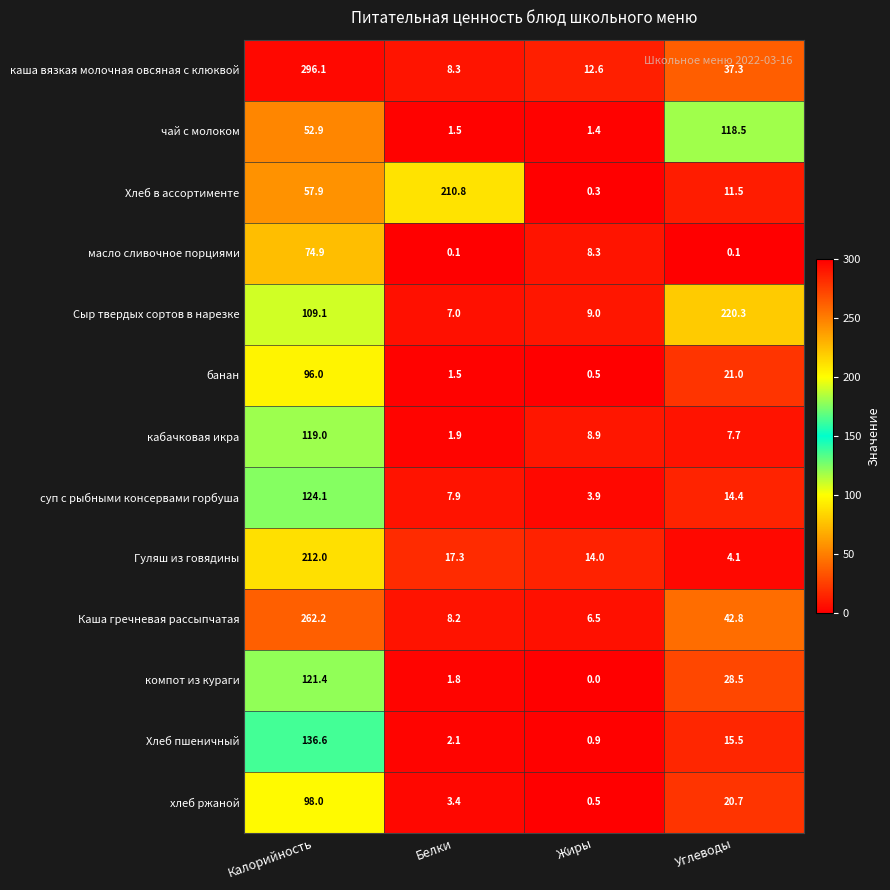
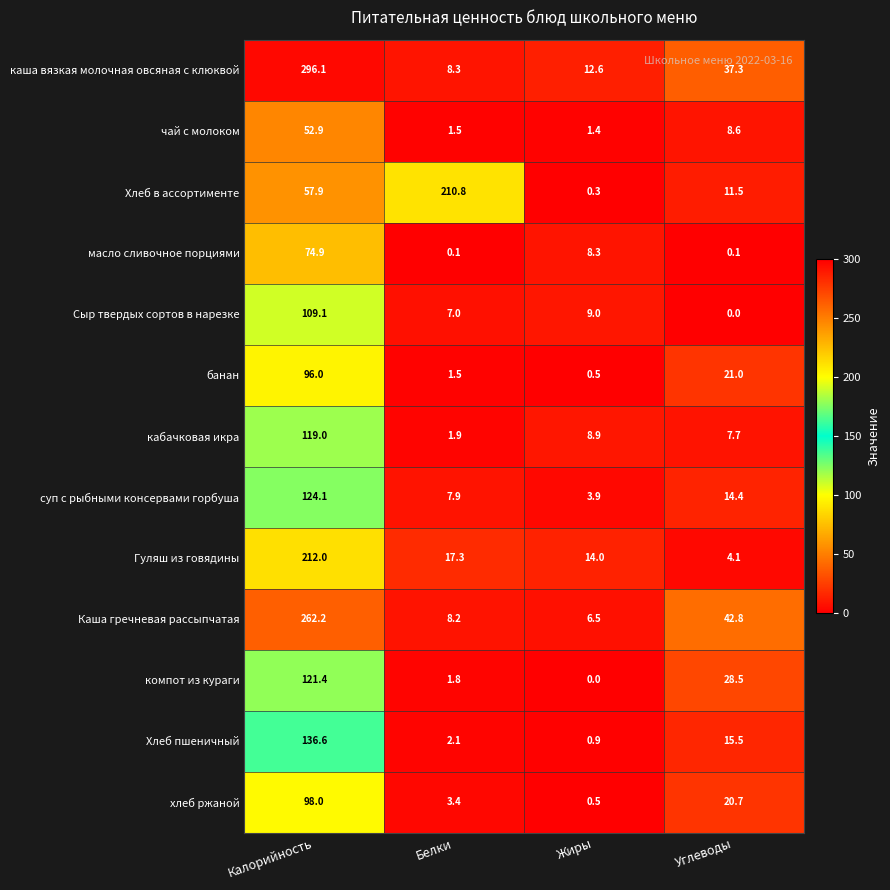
чай с молоком, Углеводы: 118.5 -> 8.6
Сыр твердых сортов в нарезке, Углеводы: 220.3 -> 0.0
